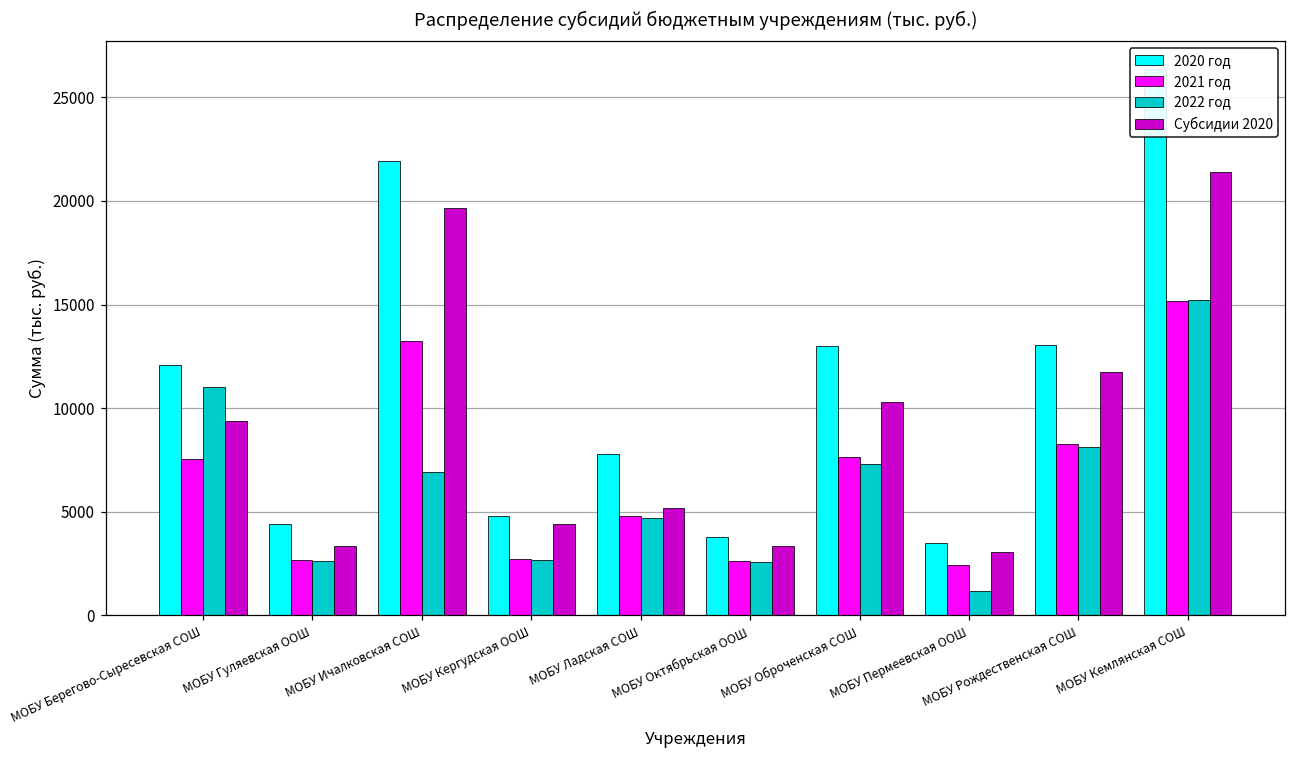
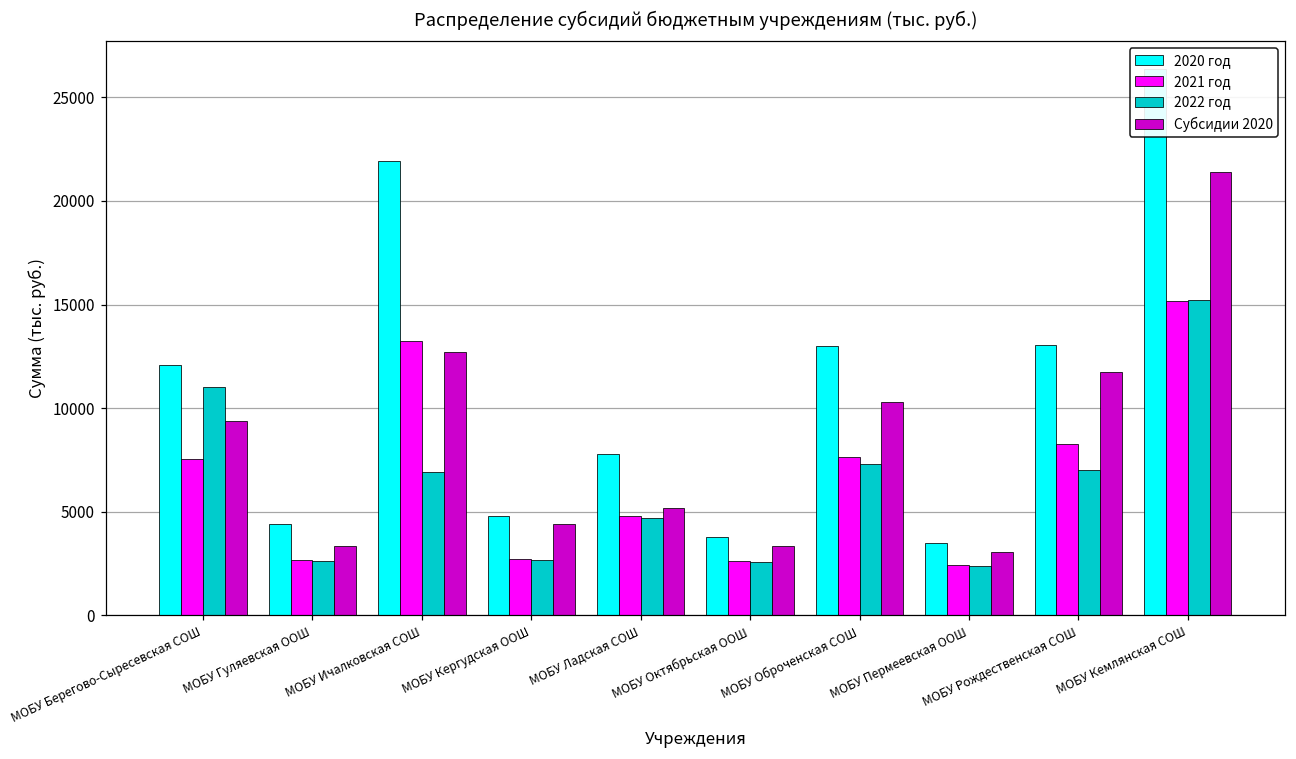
Субсидии 2020, МОБУ Ичалковская СОШ: 19600 -> 12700
2022 год, МОБУ Пермеевская ООШ: 1200 -> 2400
2022 год, МОБУ Рождественская СОШ: 8100 -> 7000
